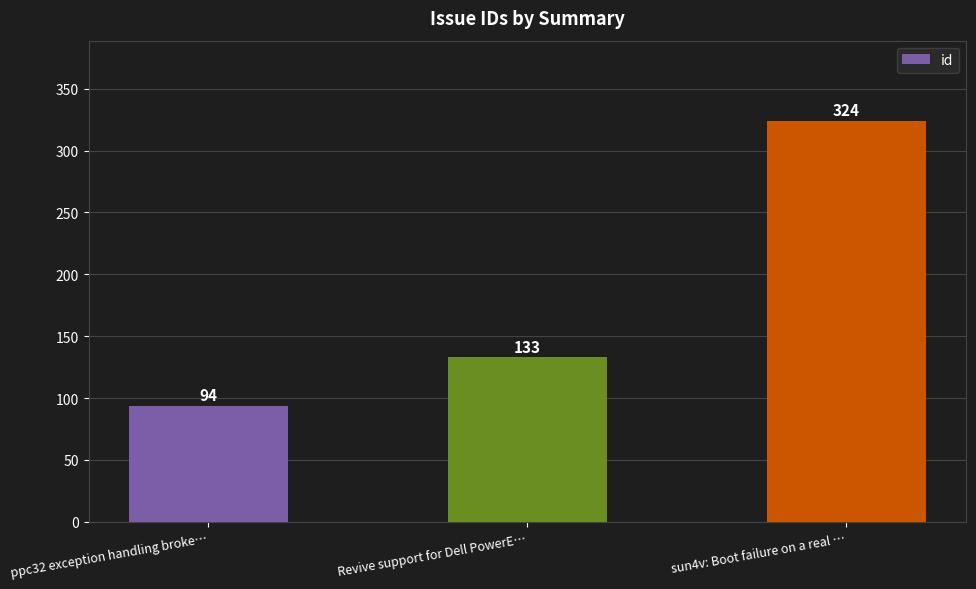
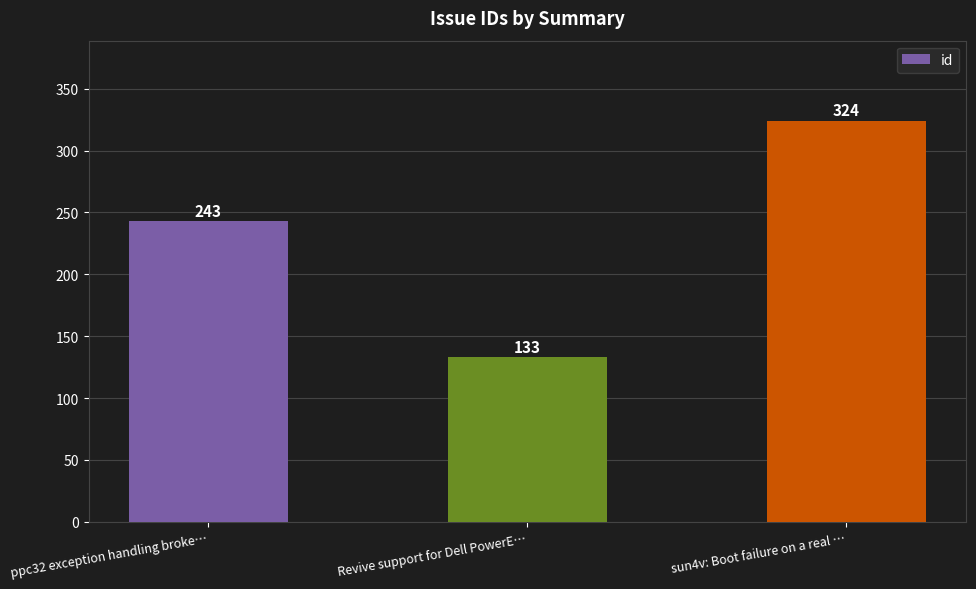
ppc32 exception handling broke…: 94 -> 243
